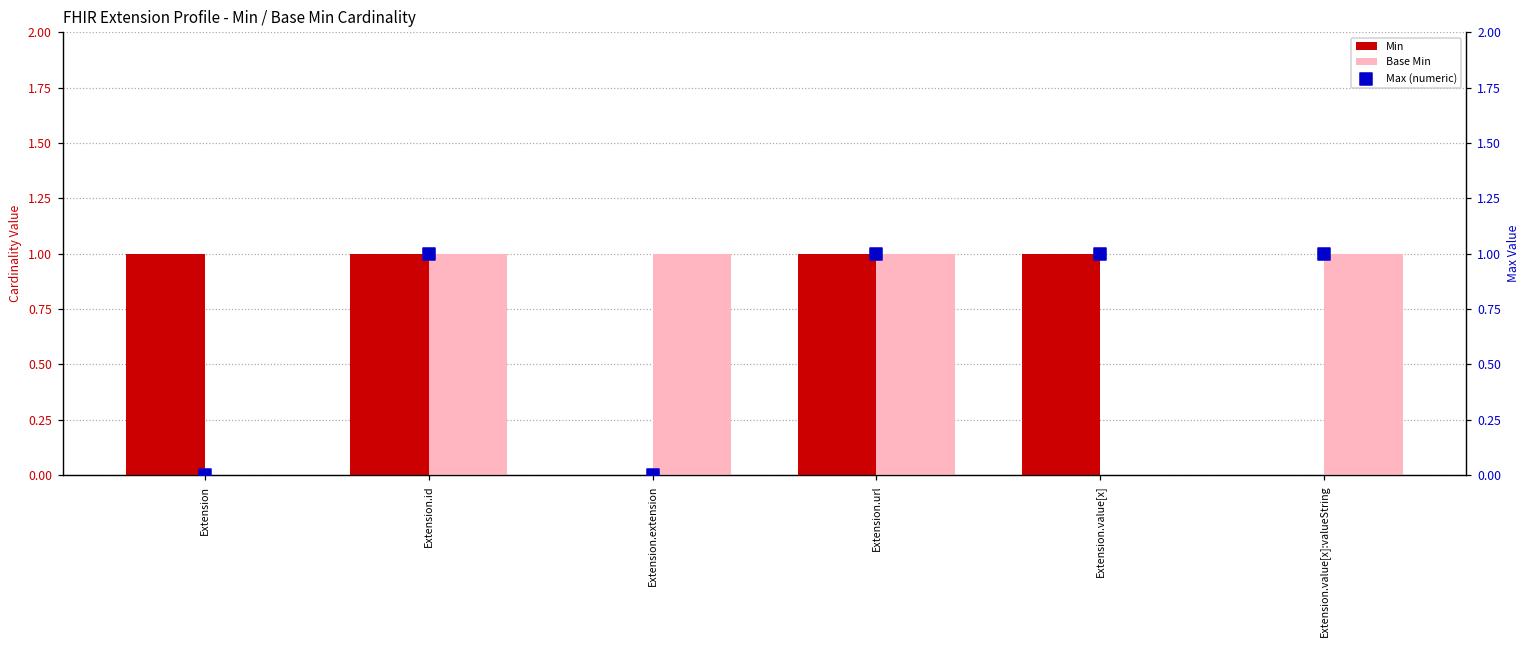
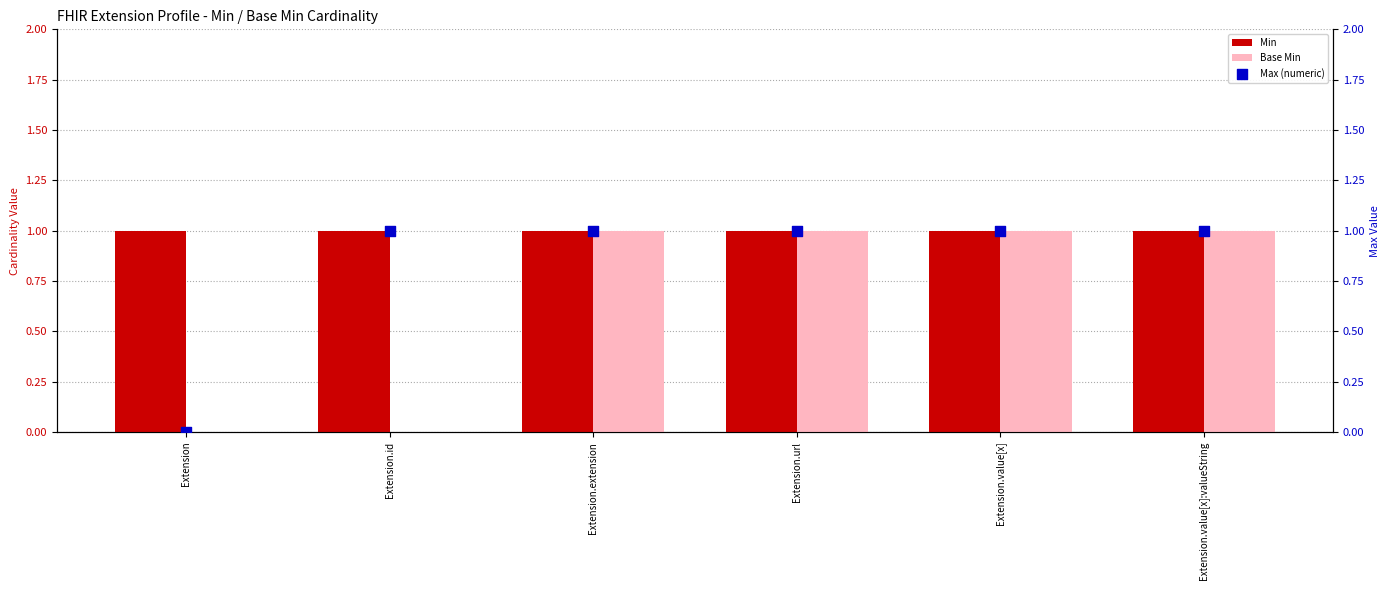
Base Min, Extension.id: 1 -> 0
Min, Extension.extension: 0 -> 1
Base Min, Extension.value[x]: 0 -> 1
Min, Extension.value[x]:valueString: 0 -> 1
Max (numeric), Extension.extension: 0 -> 1
